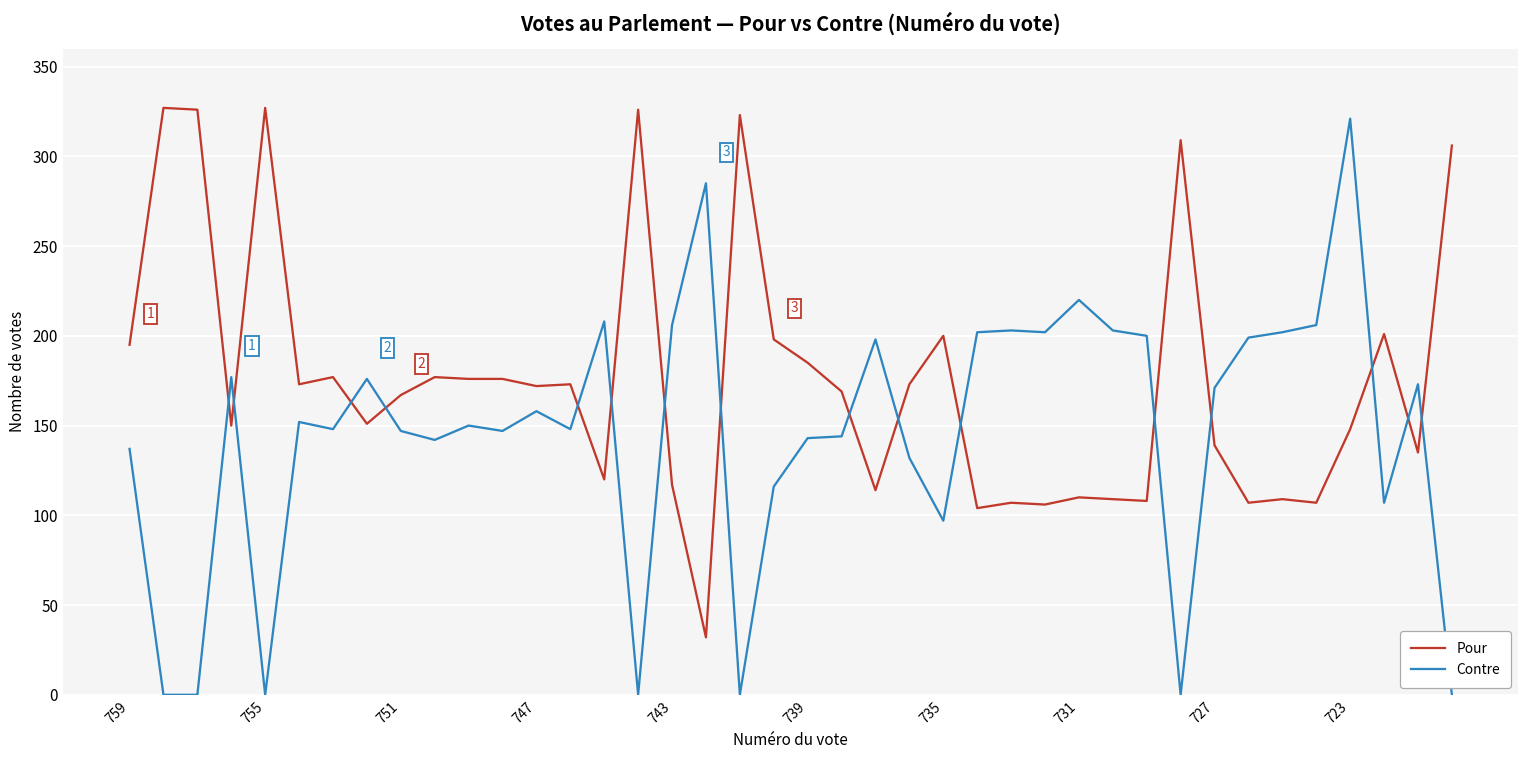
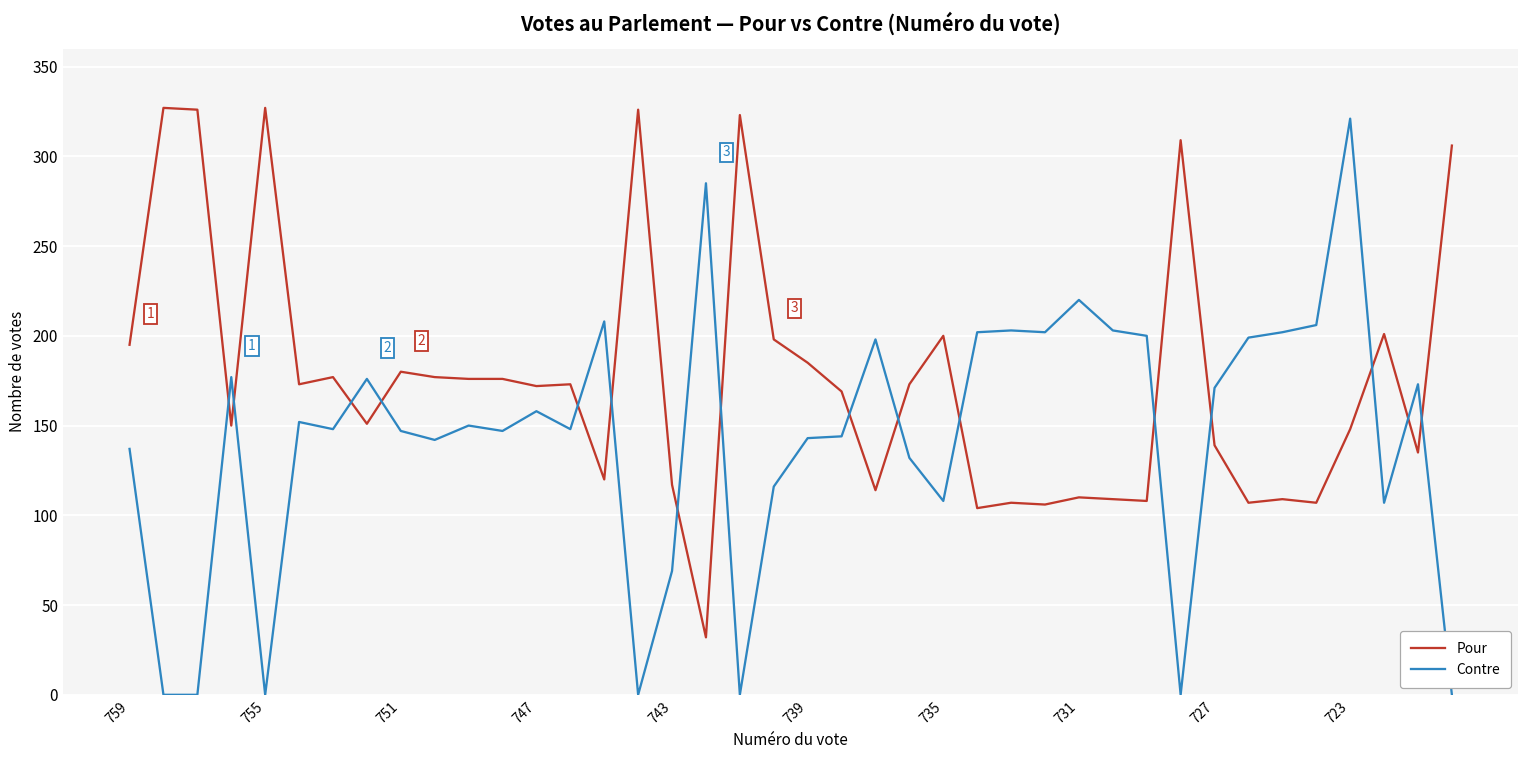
Pour, 751: 167 -> 180
Contre, 743: 206 -> 69
Contre, 735: 97 -> 108
